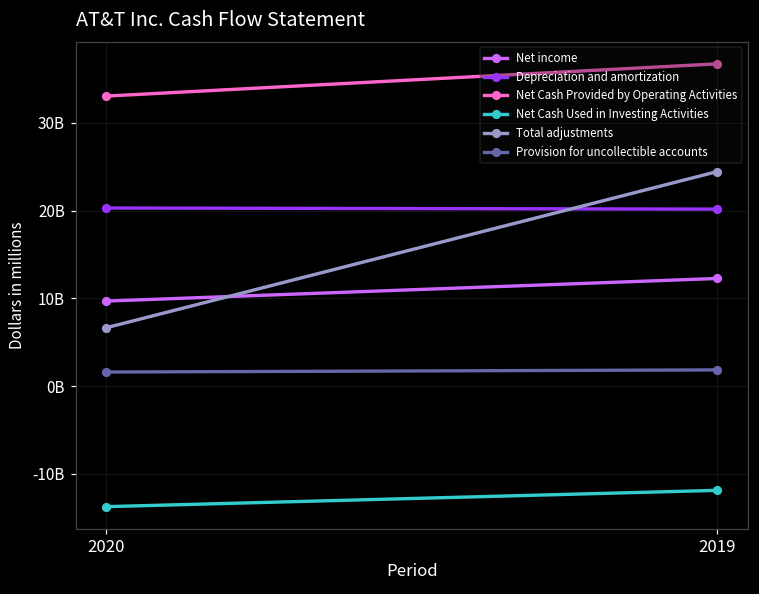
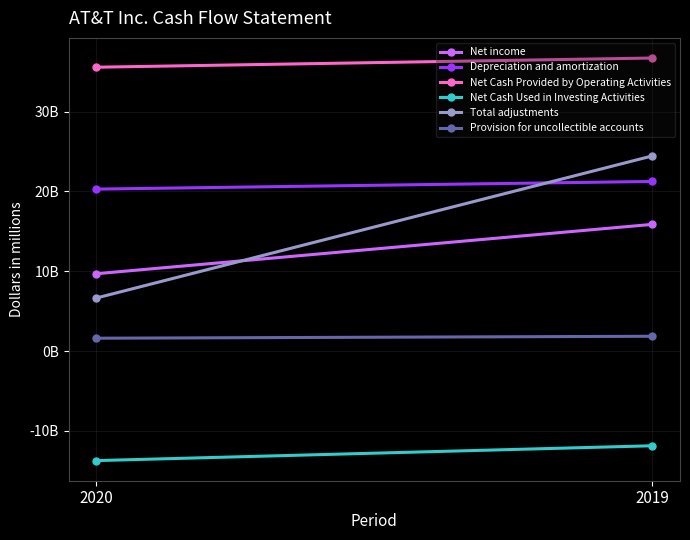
Net Cash Provided by Operating Activities, 2020: 33000000000 -> 36000000000
Net income, 2019: 12000000000 -> 16000000000
Depreciation and amortization, 2019: 20000000000 -> 21000000000
